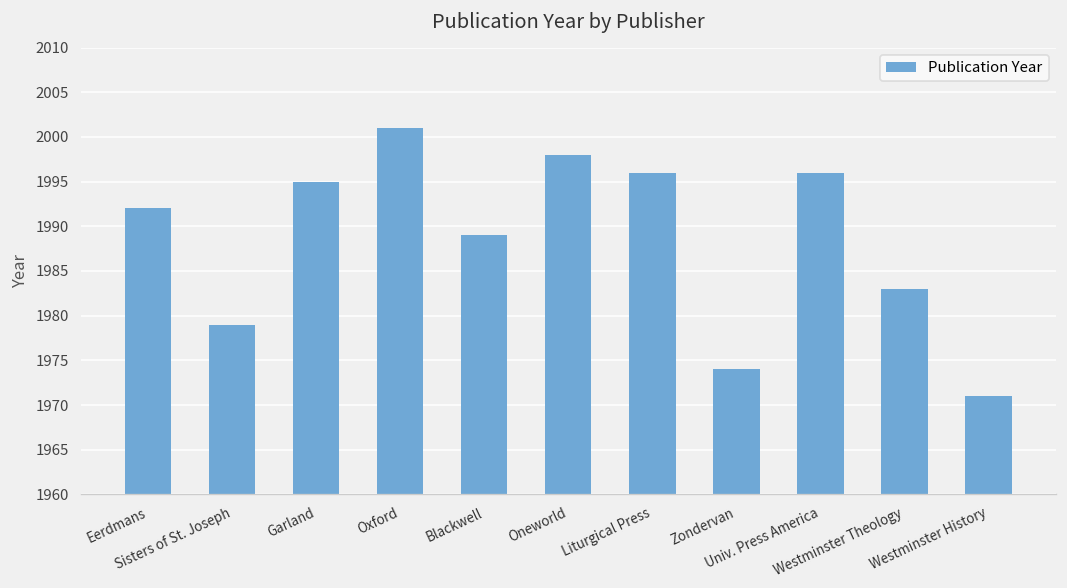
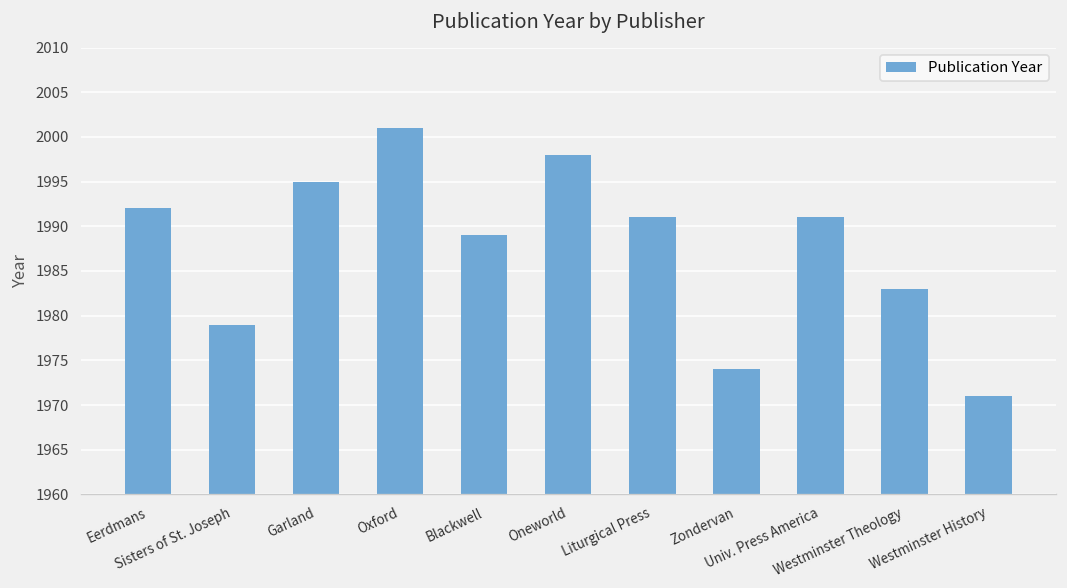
Liturgical Press: 1996 -> 1991
Univ. Press America: 1996 -> 1991
